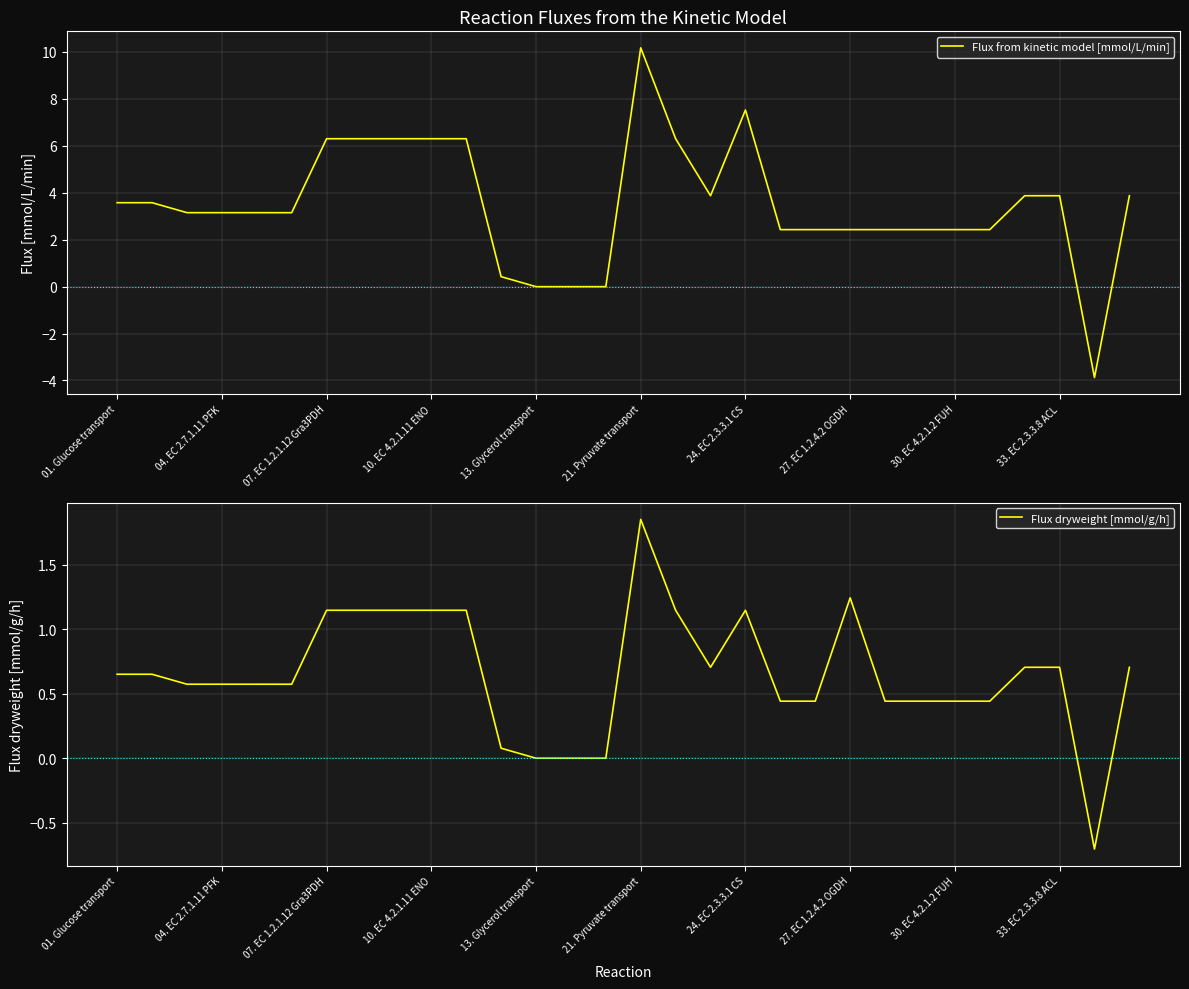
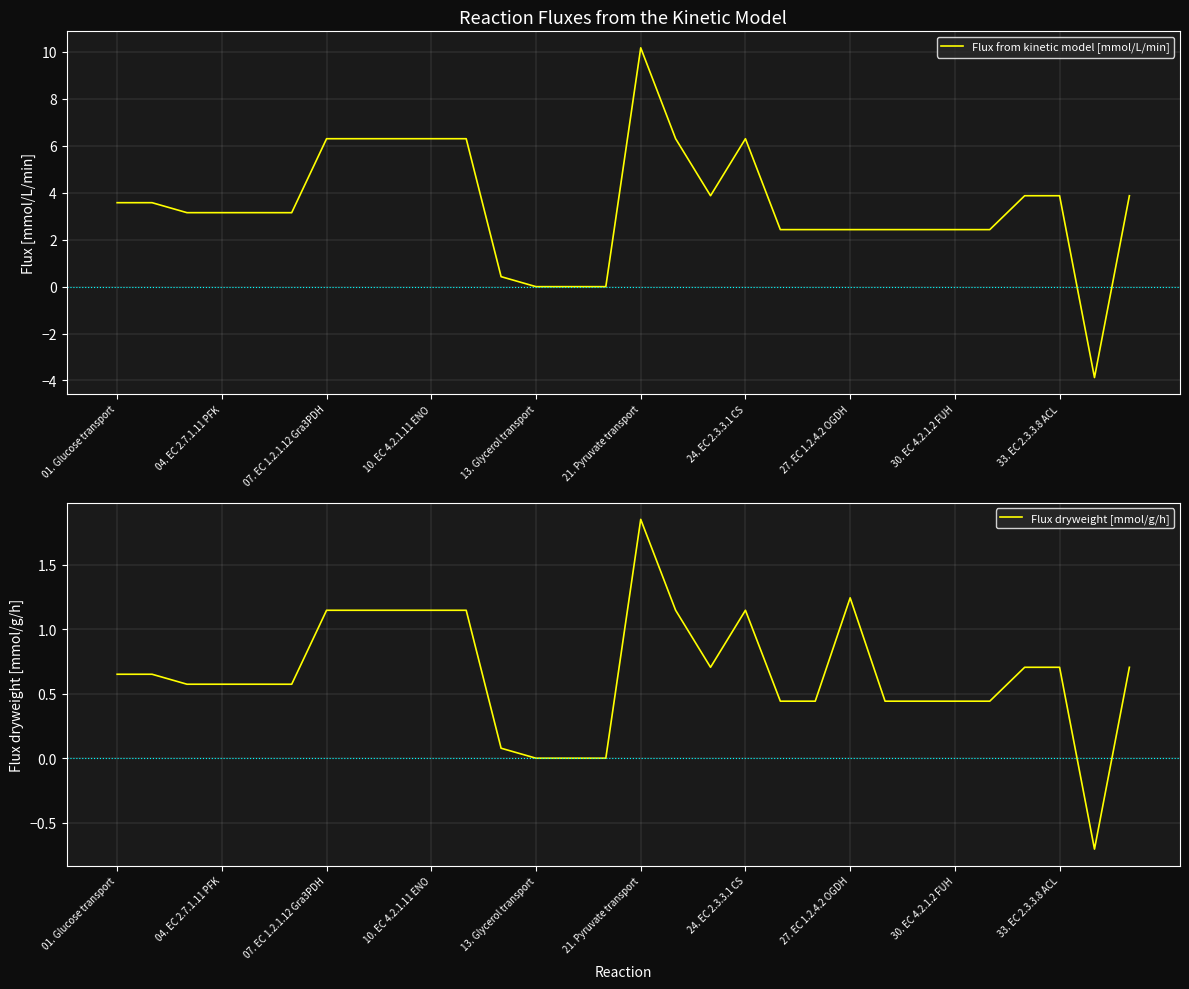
Reaction Fluxes from the Kinetic Model, 24. EC 2.3.3.1 CS: 7.5 -> 6.3
